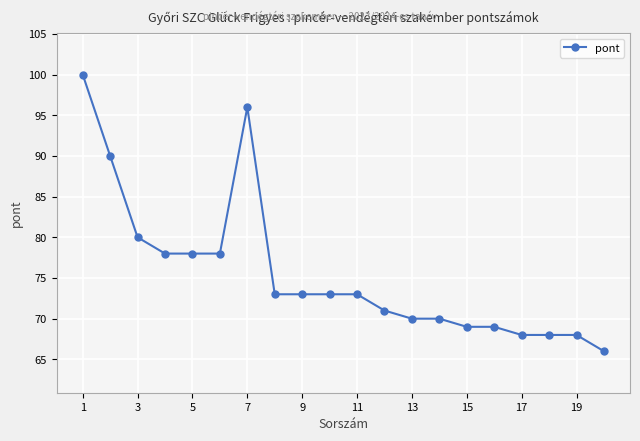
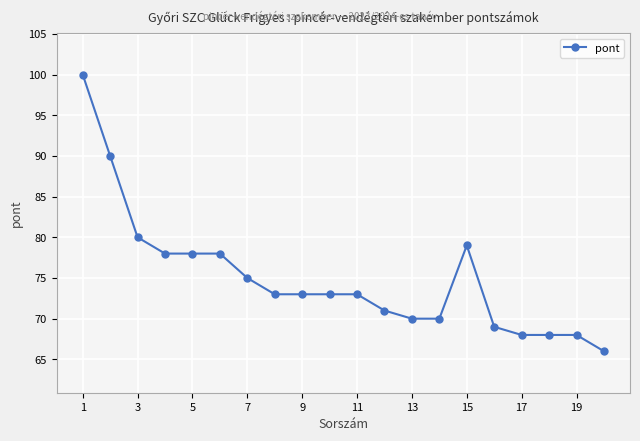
7: 96 -> 75
15: 69 -> 79
